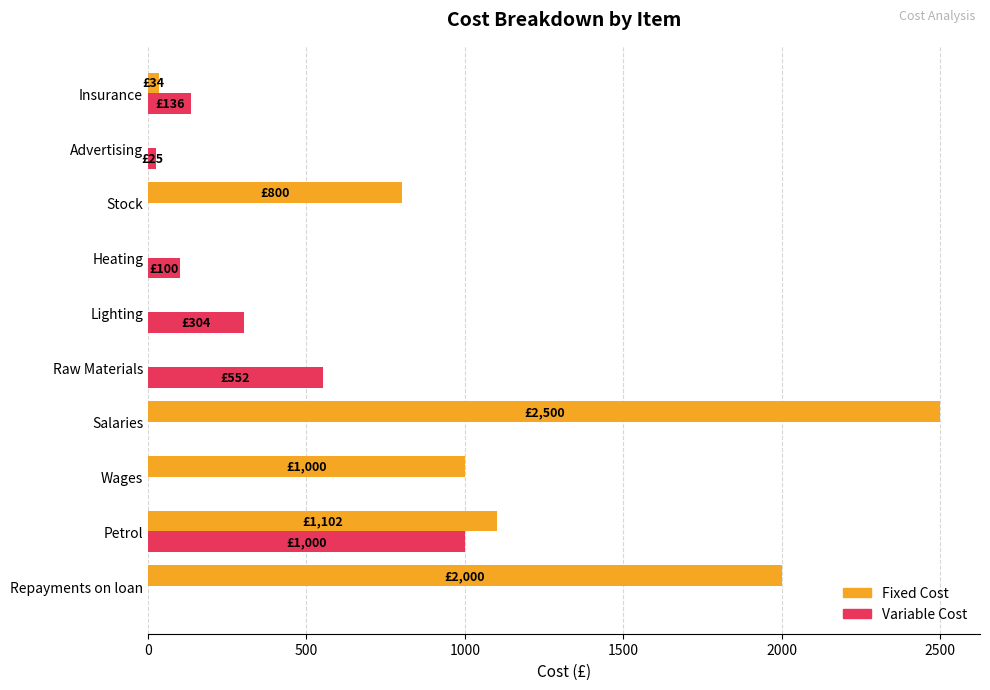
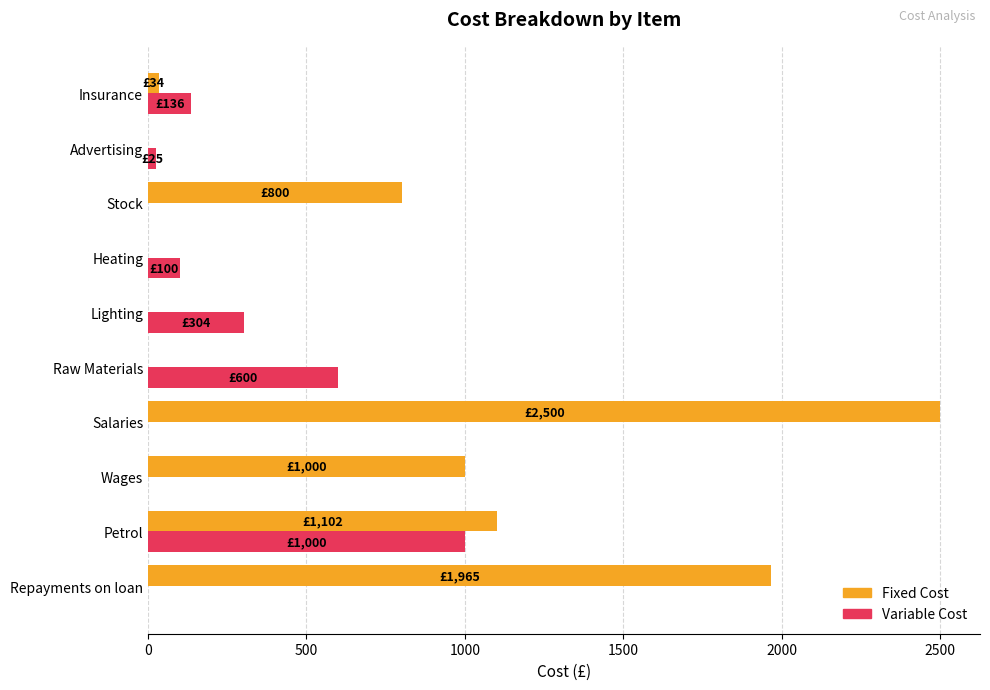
Variable Cost, Raw Materials: £552 -> £600
Fixed Cost, Repayments on loan: £2,000 -> £1,965
